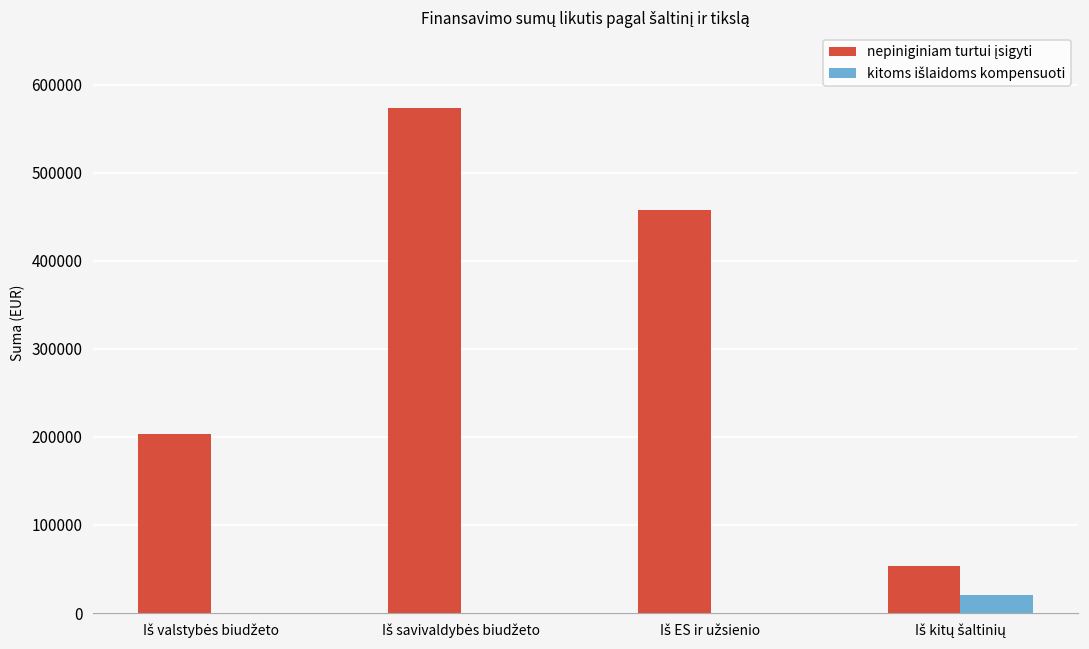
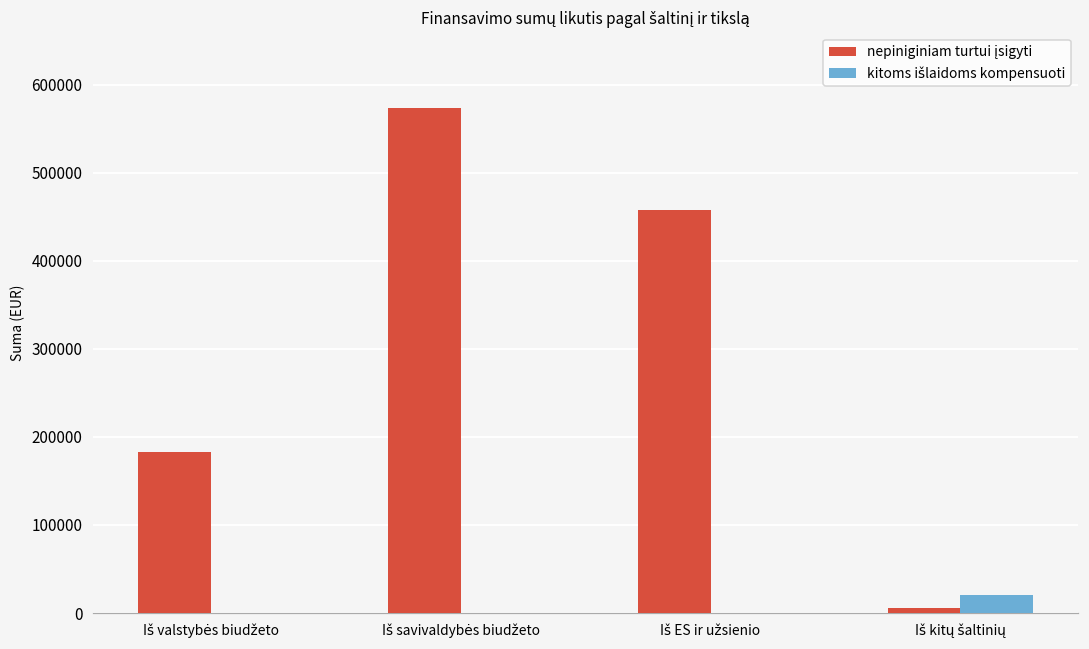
nepiniginiam turtui įsigyti, Iš valstybės biudžeto: 200000 -> 180000
nepiniginiam turtui įsigyti, Iš kitų šaltinių: 50000 -> 10000
